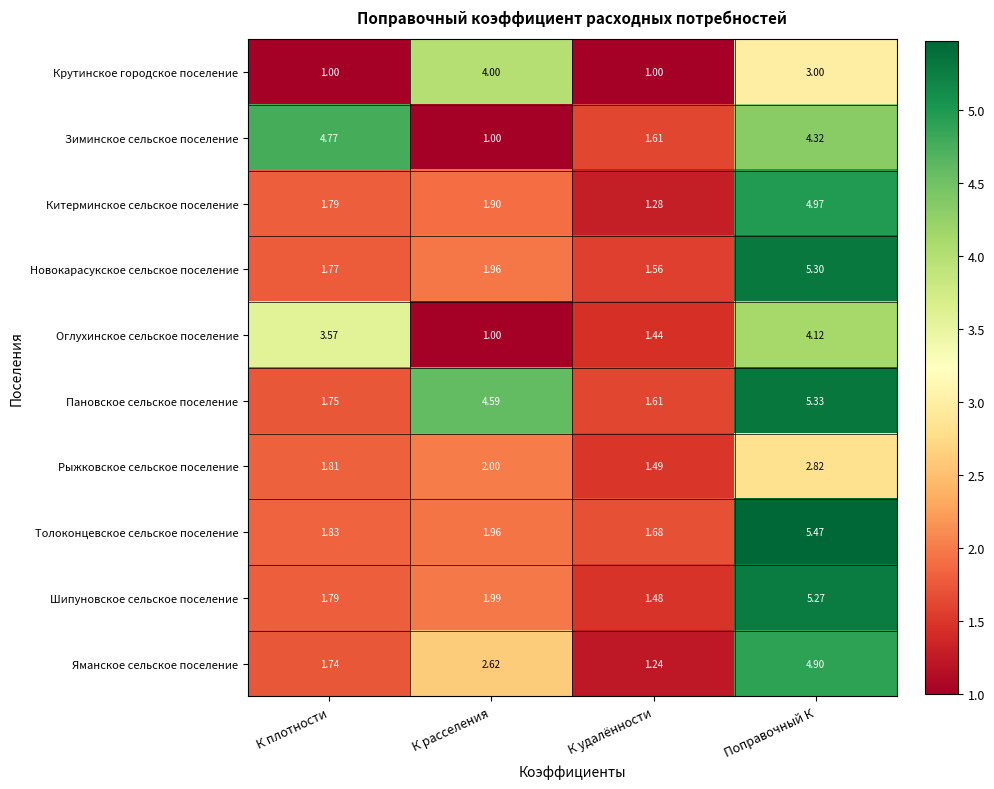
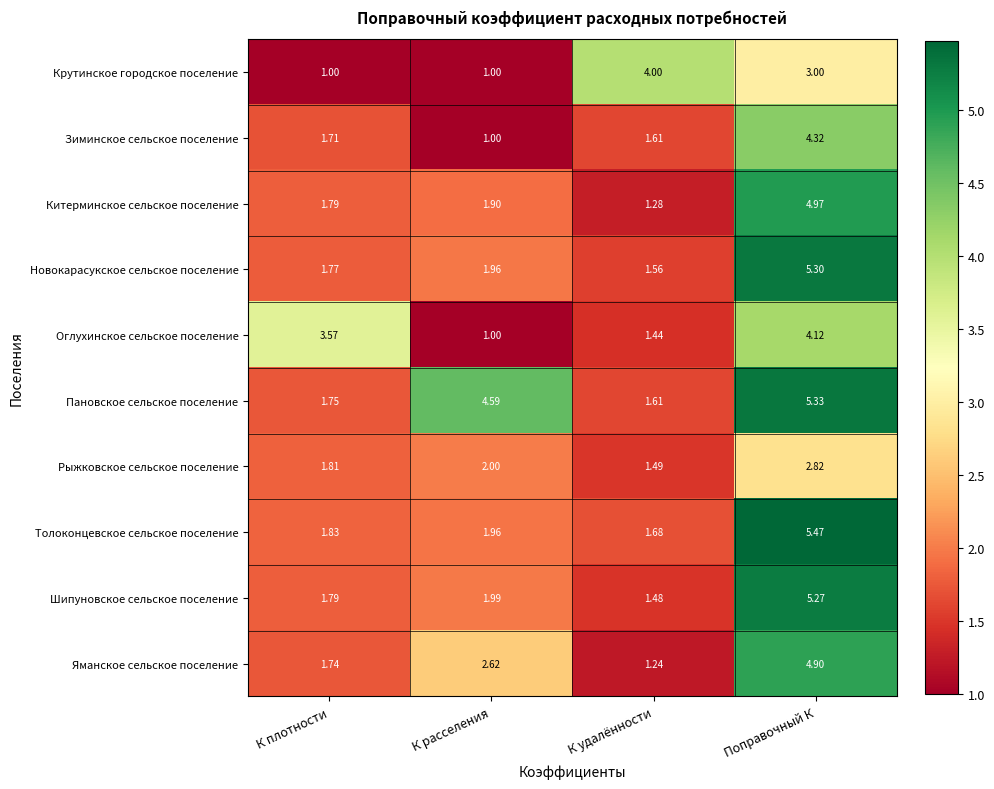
Крутинское городское поселение, К расселения: 4.00 -> 1.00
Крутинское городское поселение, К удалённости: 1.00 -> 4.00
Зиминское сельское поселение, К плотности: 4.77 -> 1.71
